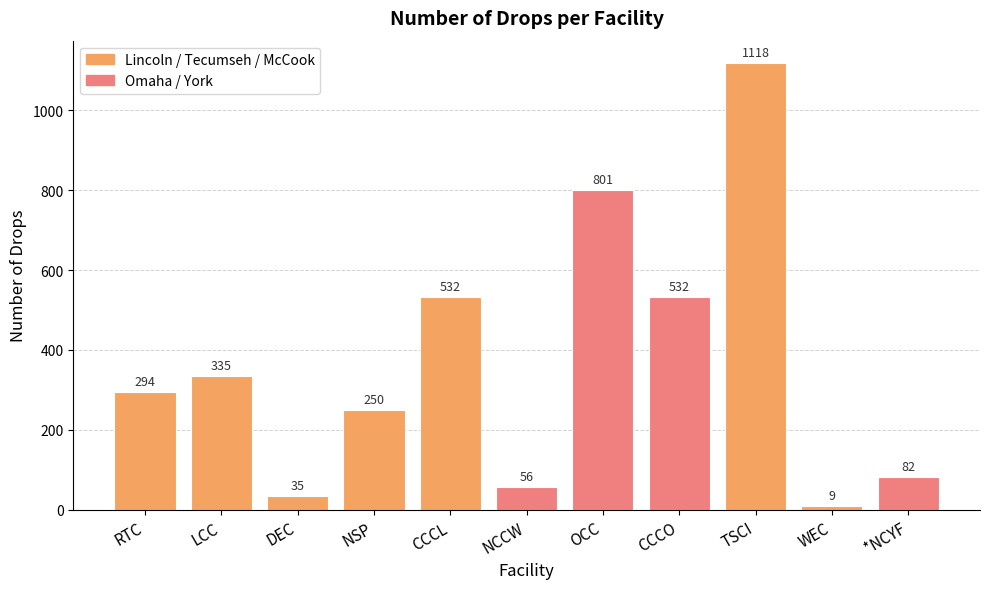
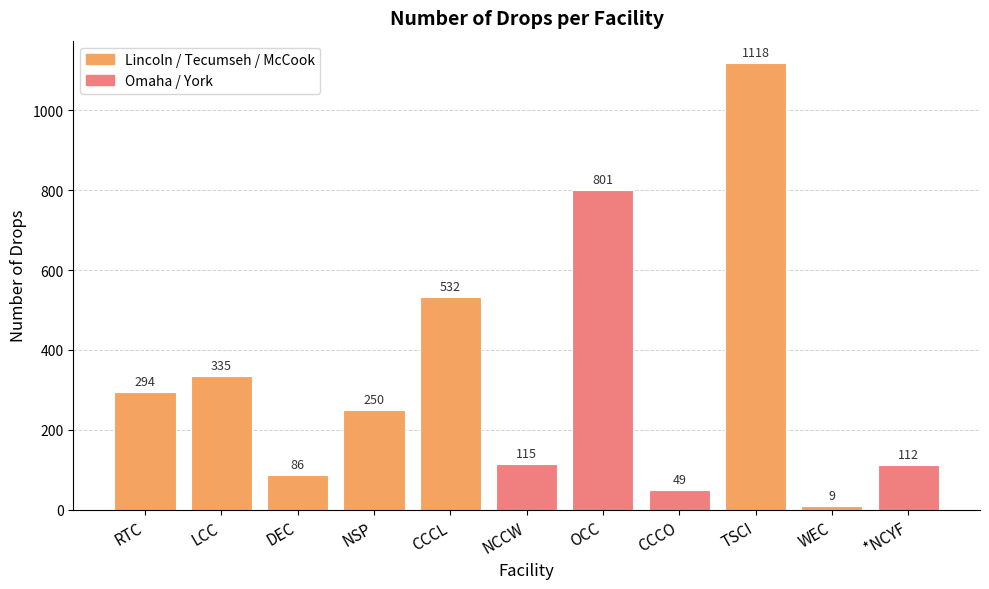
DEC: 35 -> 86
NCCW: 56 -> 115
CCCO: 532 -> 49
*NCYF: 82 -> 112
